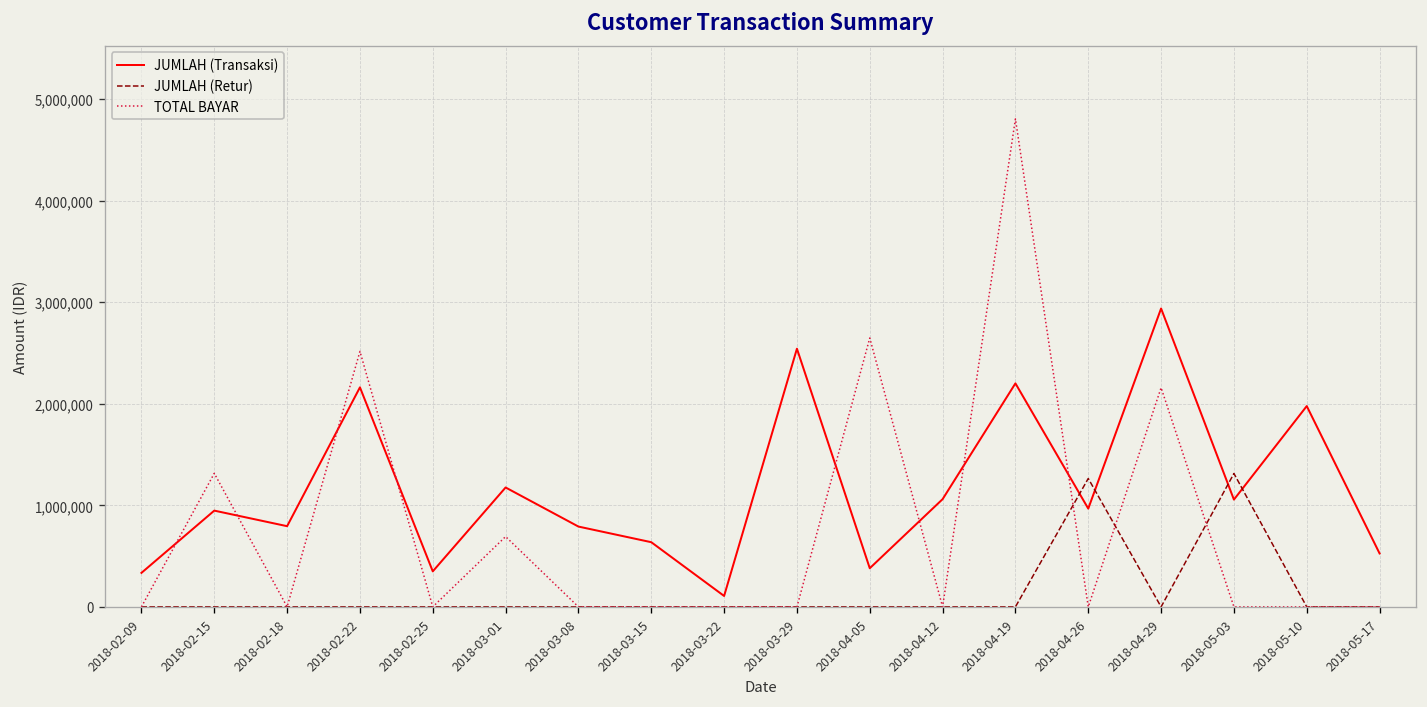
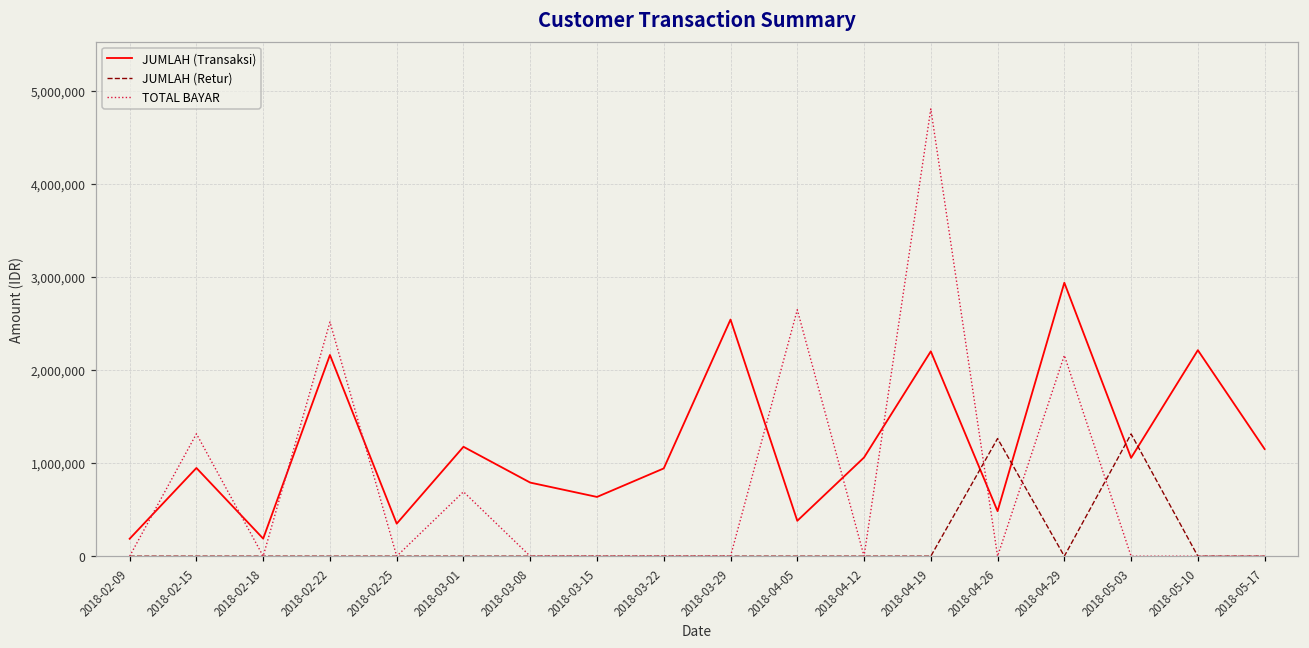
JUMLAH (Transaksi), 2018-02-09: 300,000 -> 200,000
JUMLAH (Transaksi), 2018-02-18: 800,000 -> 200,000
JUMLAH (Transaksi), 2018-03-22: 100,000 -> 900,000
JUMLAH (Transaksi), 2018-04-26: 1,000,000 -> 500,000
JUMLAH (Transaksi), 2018-05-10: 2,000,000 -> 2,200,000
JUMLAH (Transaksi), 2018-05-17: 500,000 -> 1,200,000
